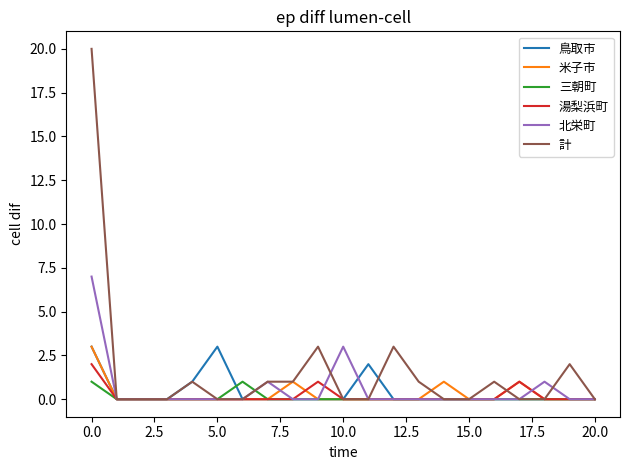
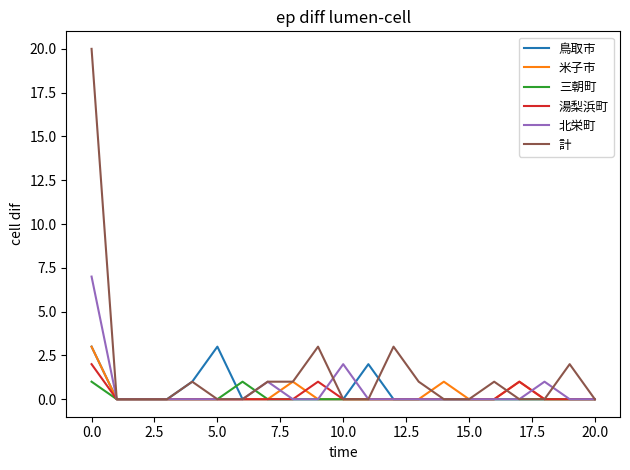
北栄町, 10.0: 3 -> 2
